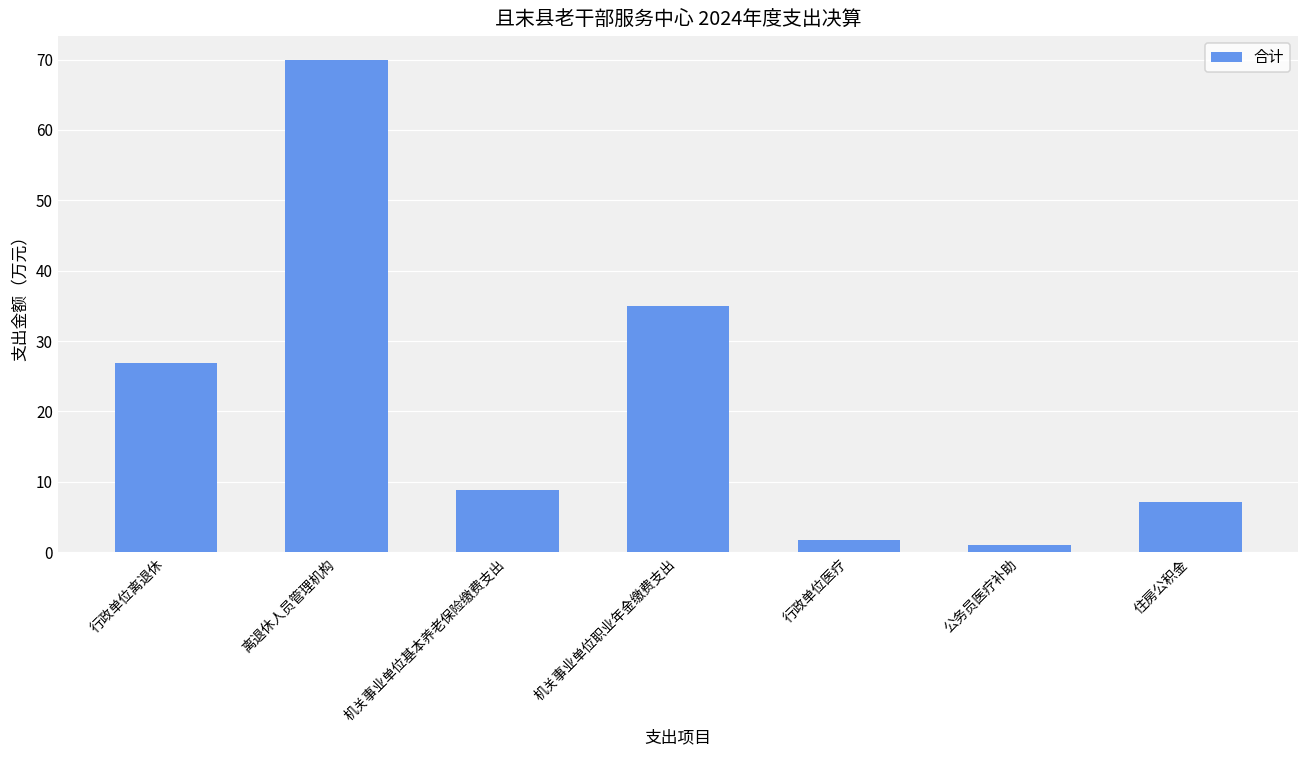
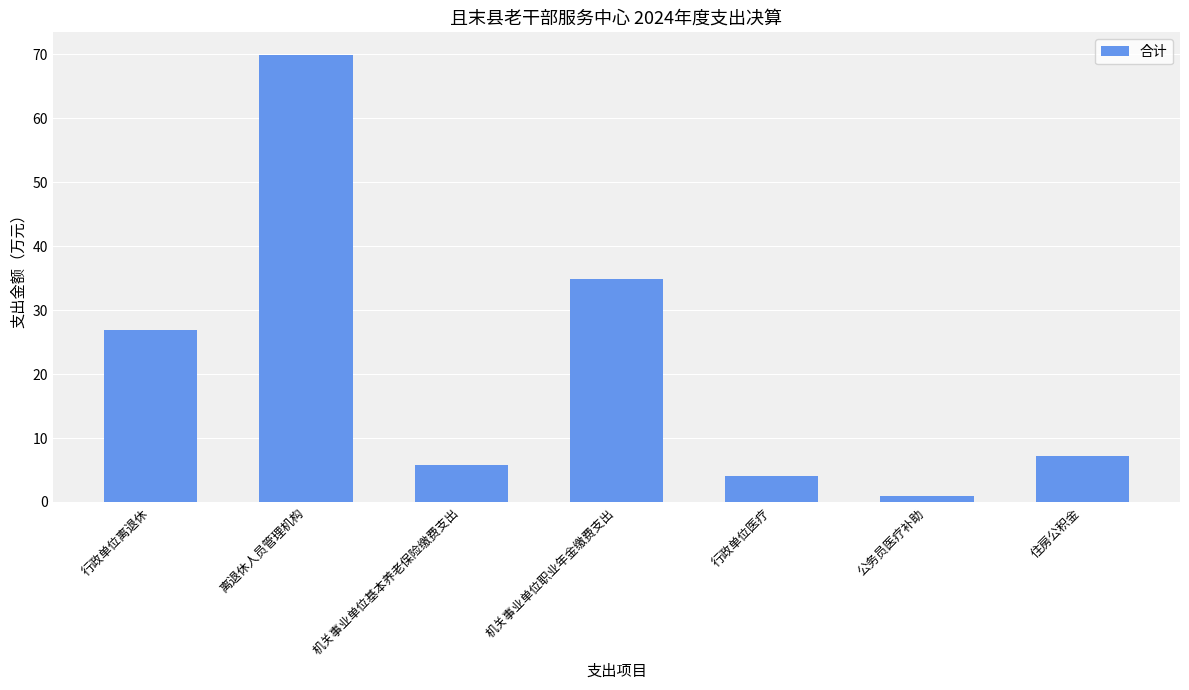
机关事业单位基本养老保险缴费支出: 9 -> 6
行政单位医疗: 2 -> 4
